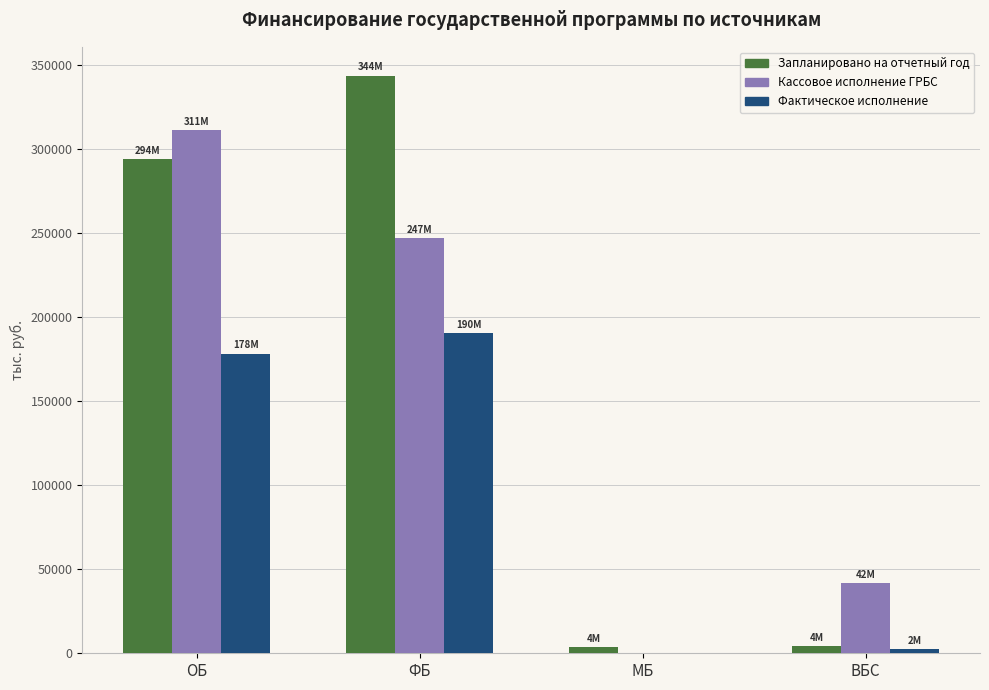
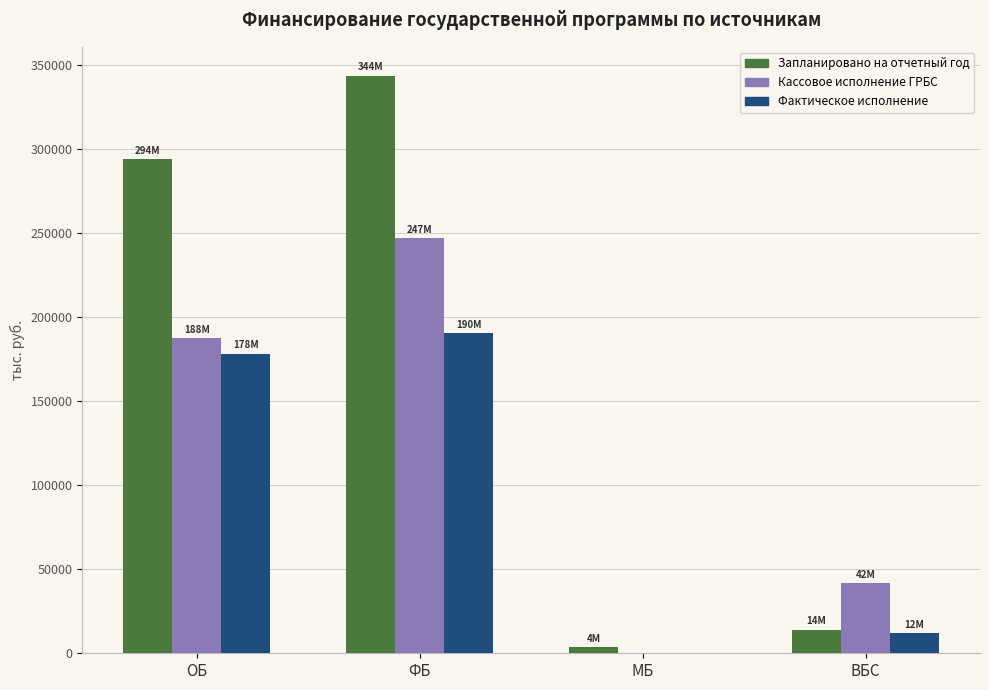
Кассовое исполнение ГРБС, ОБ: 311M -> 188M
Запланировано на отчетный год, ВБС: 4M -> 14M
Фактическое исполнение, ВБС: 2M -> 12M
